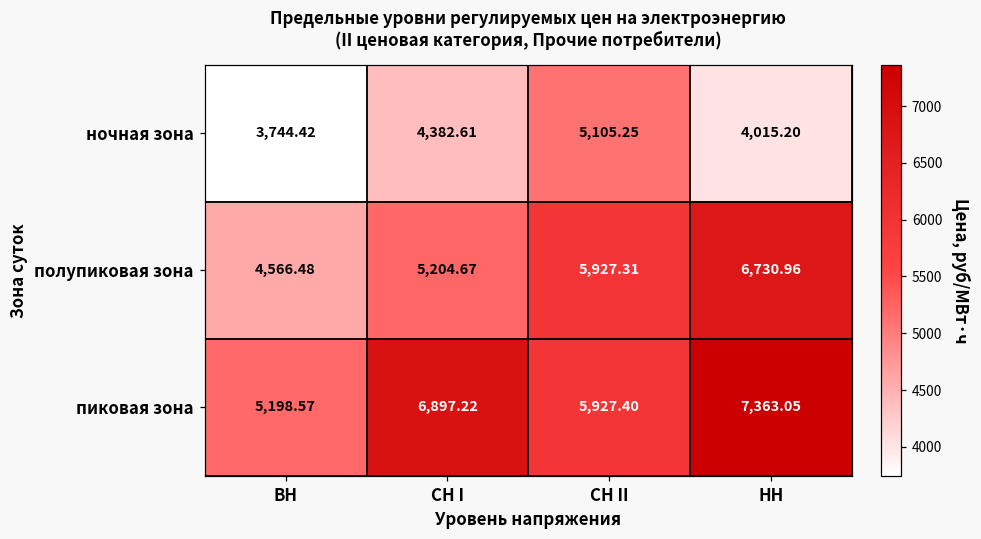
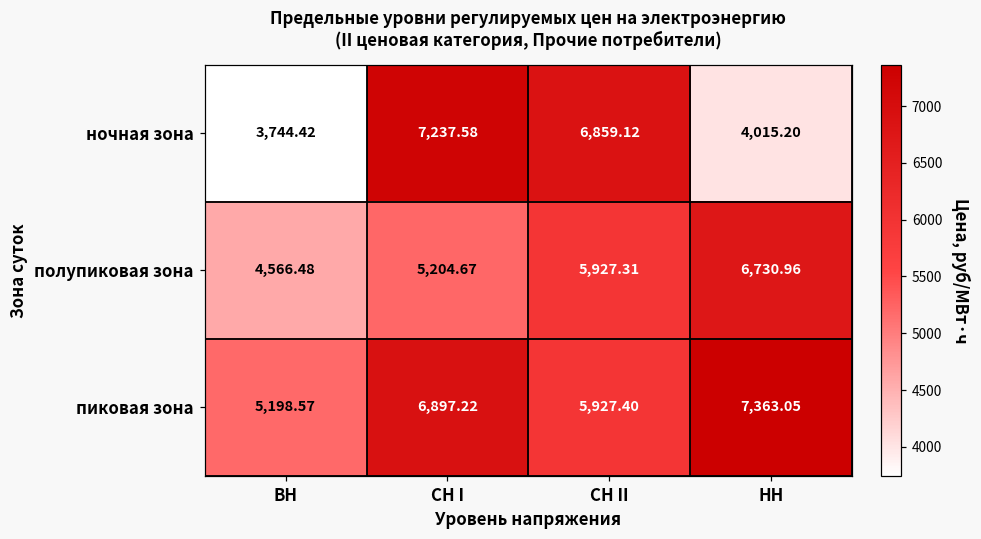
ночная зона, СН I: 4,382.61 -> 7,237.58
ночная зона, СН II: 5,105.25 -> 6,859.12
